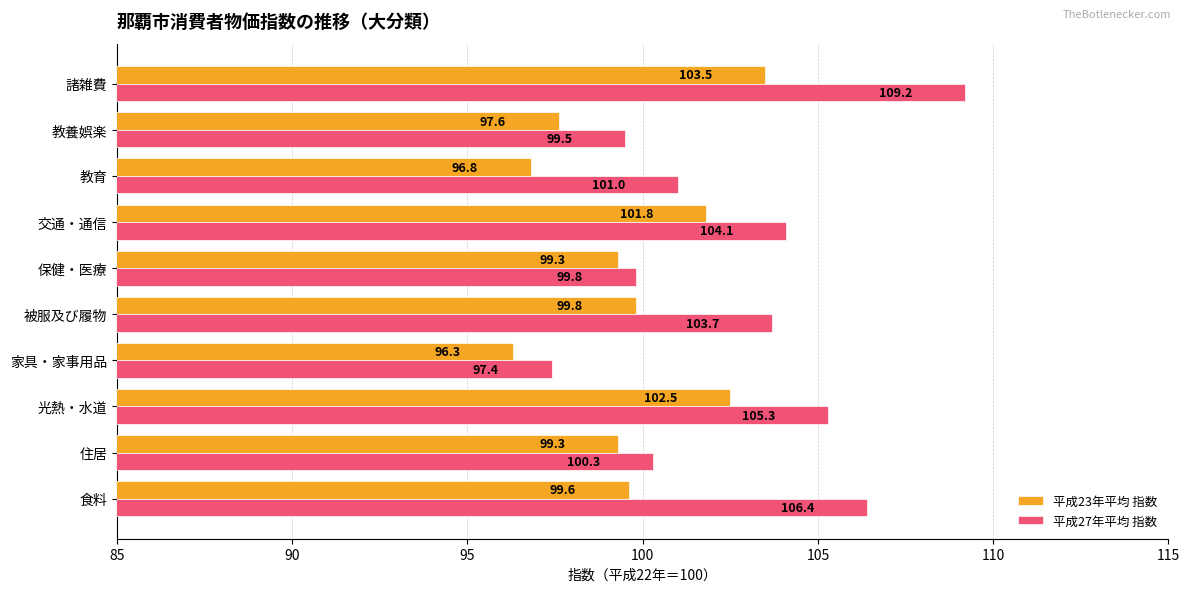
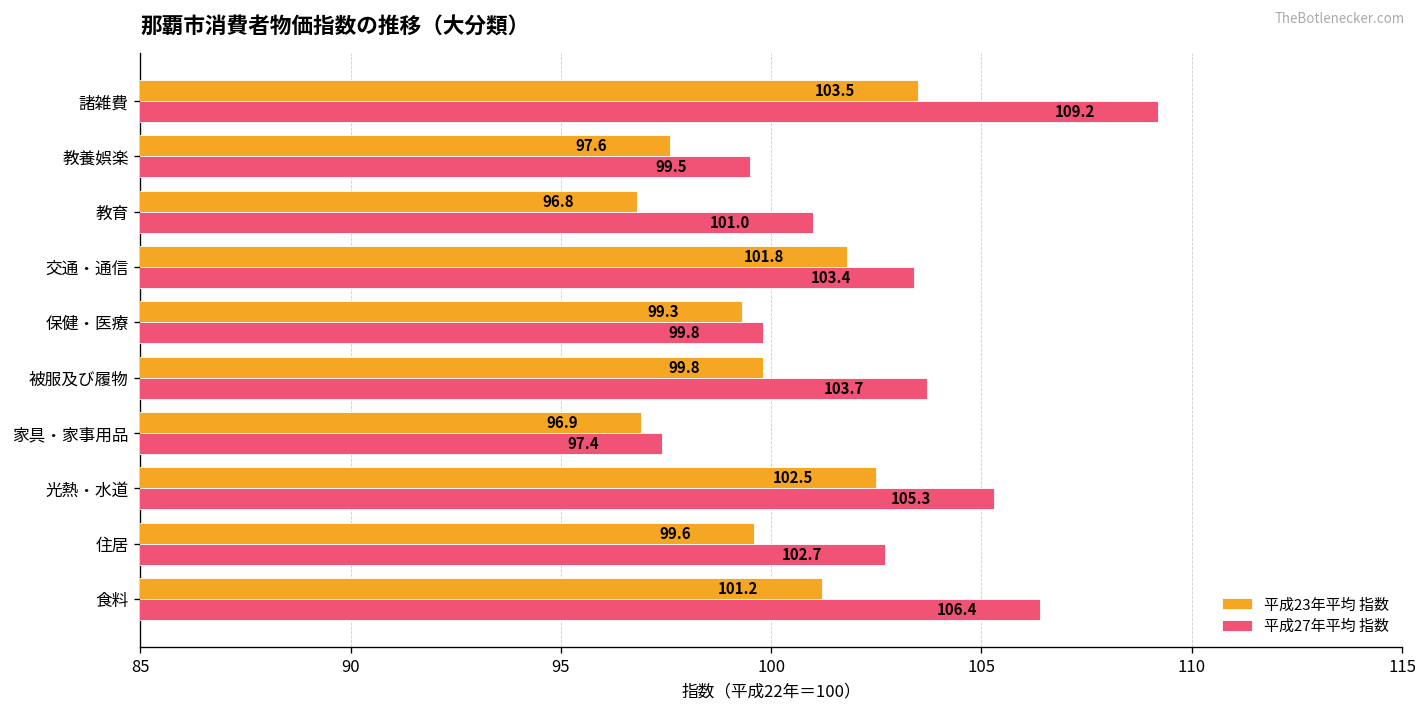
平成27年平均 指数, 交通・通信: 104.1 -> 103.4
平成23年平均 指数, 家具・家事用品: 96.3 -> 96.9
平成23年平均 指数, 住居: 99.3 -> 99.6
平成27年平均 指数, 住居: 100.3 -> 102.7
平成23年平均 指数, 食料: 99.6 -> 101.2
